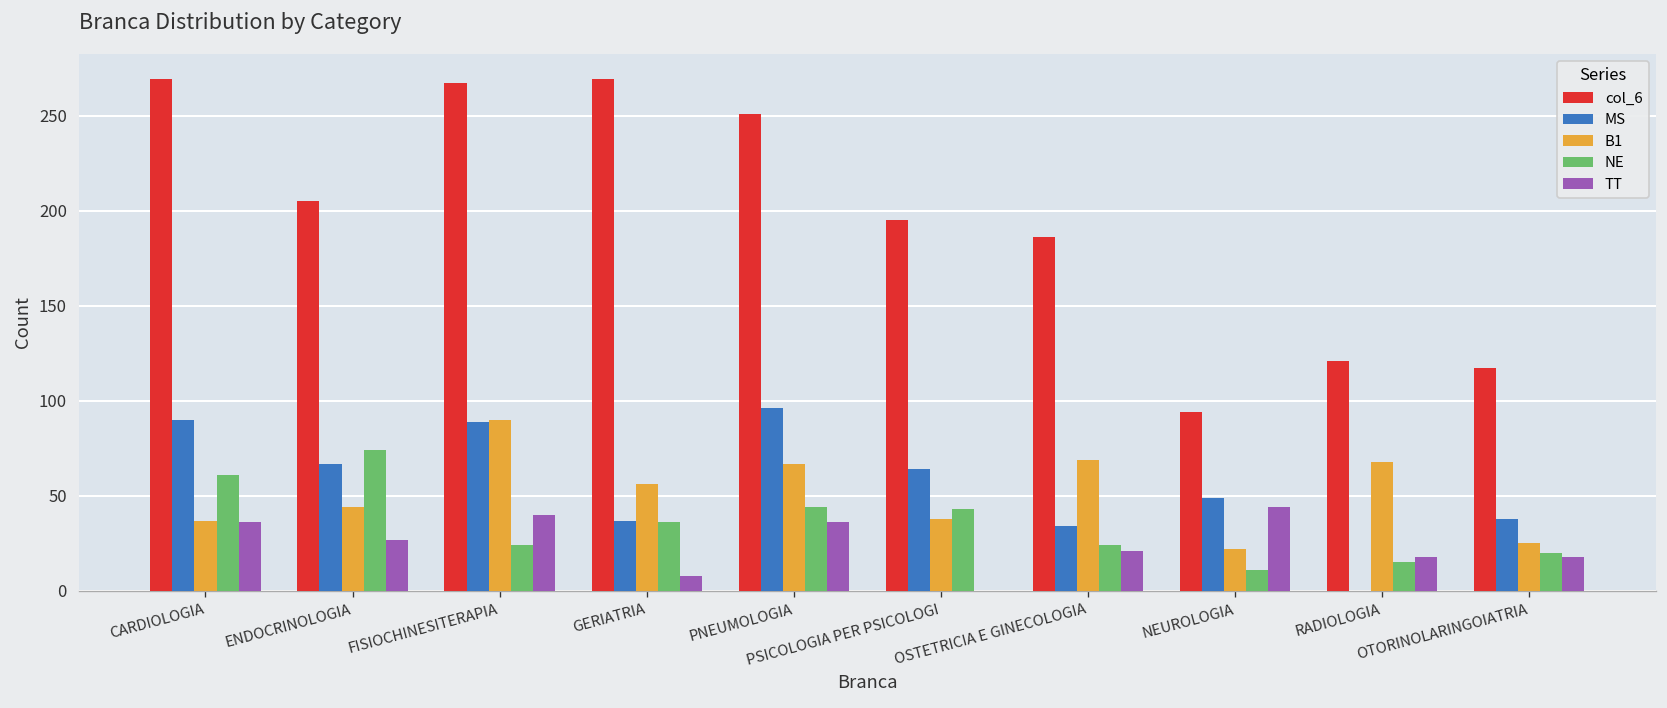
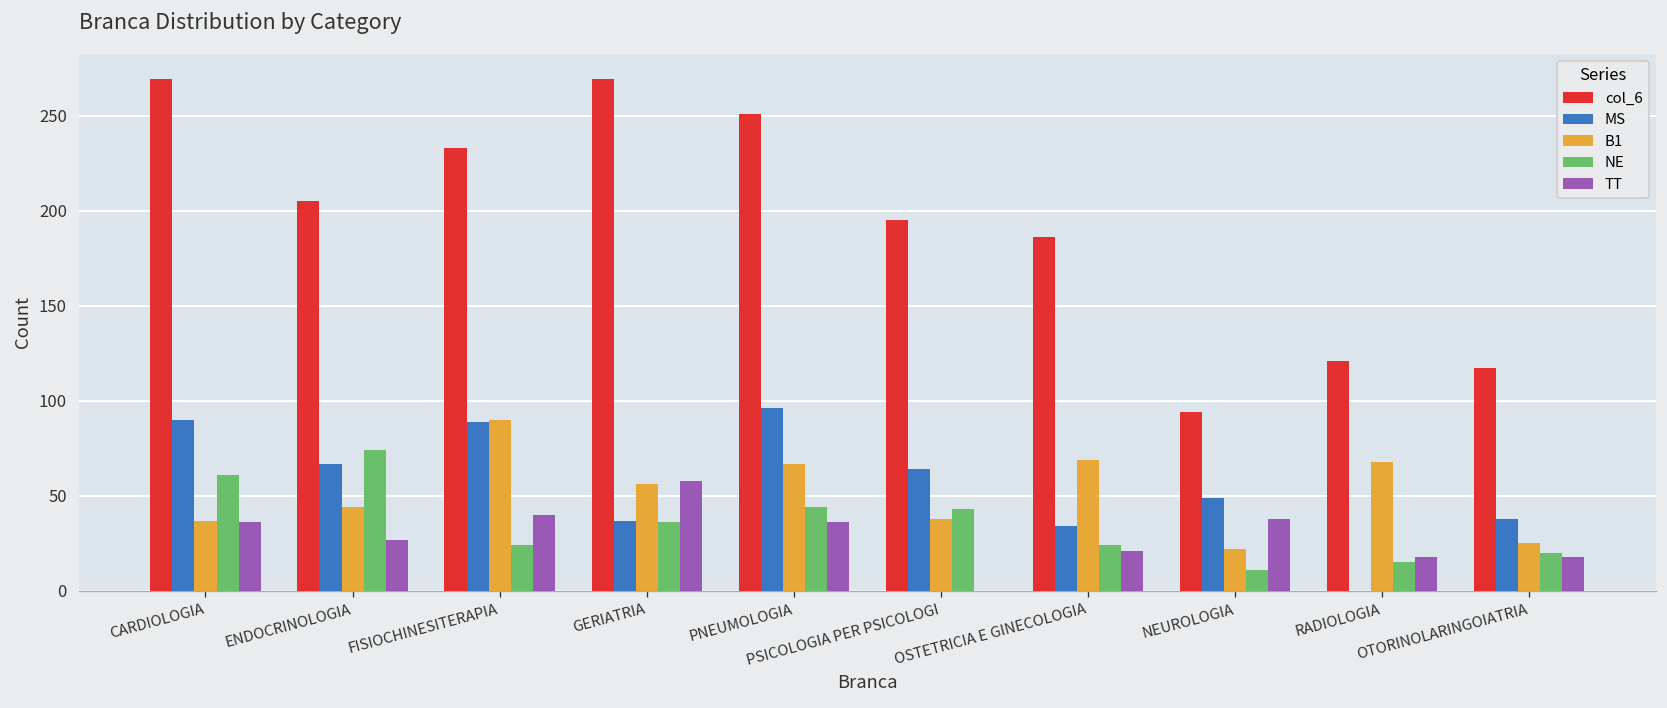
col_6, FISIOCHINESITERAPIA: 267 -> 233
TT, GERIATRIA: 8 -> 58
TT, NEUROLOGIA: 44 -> 38
